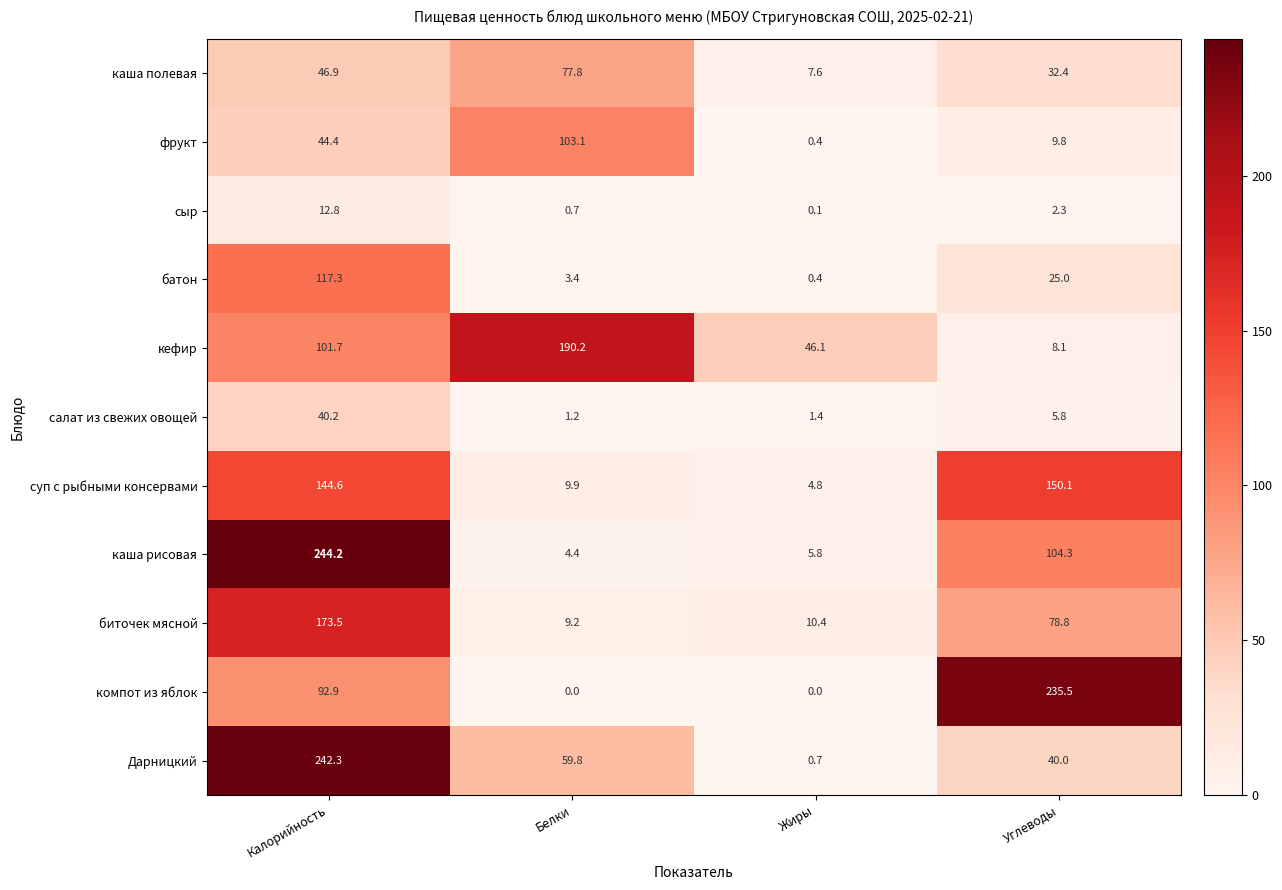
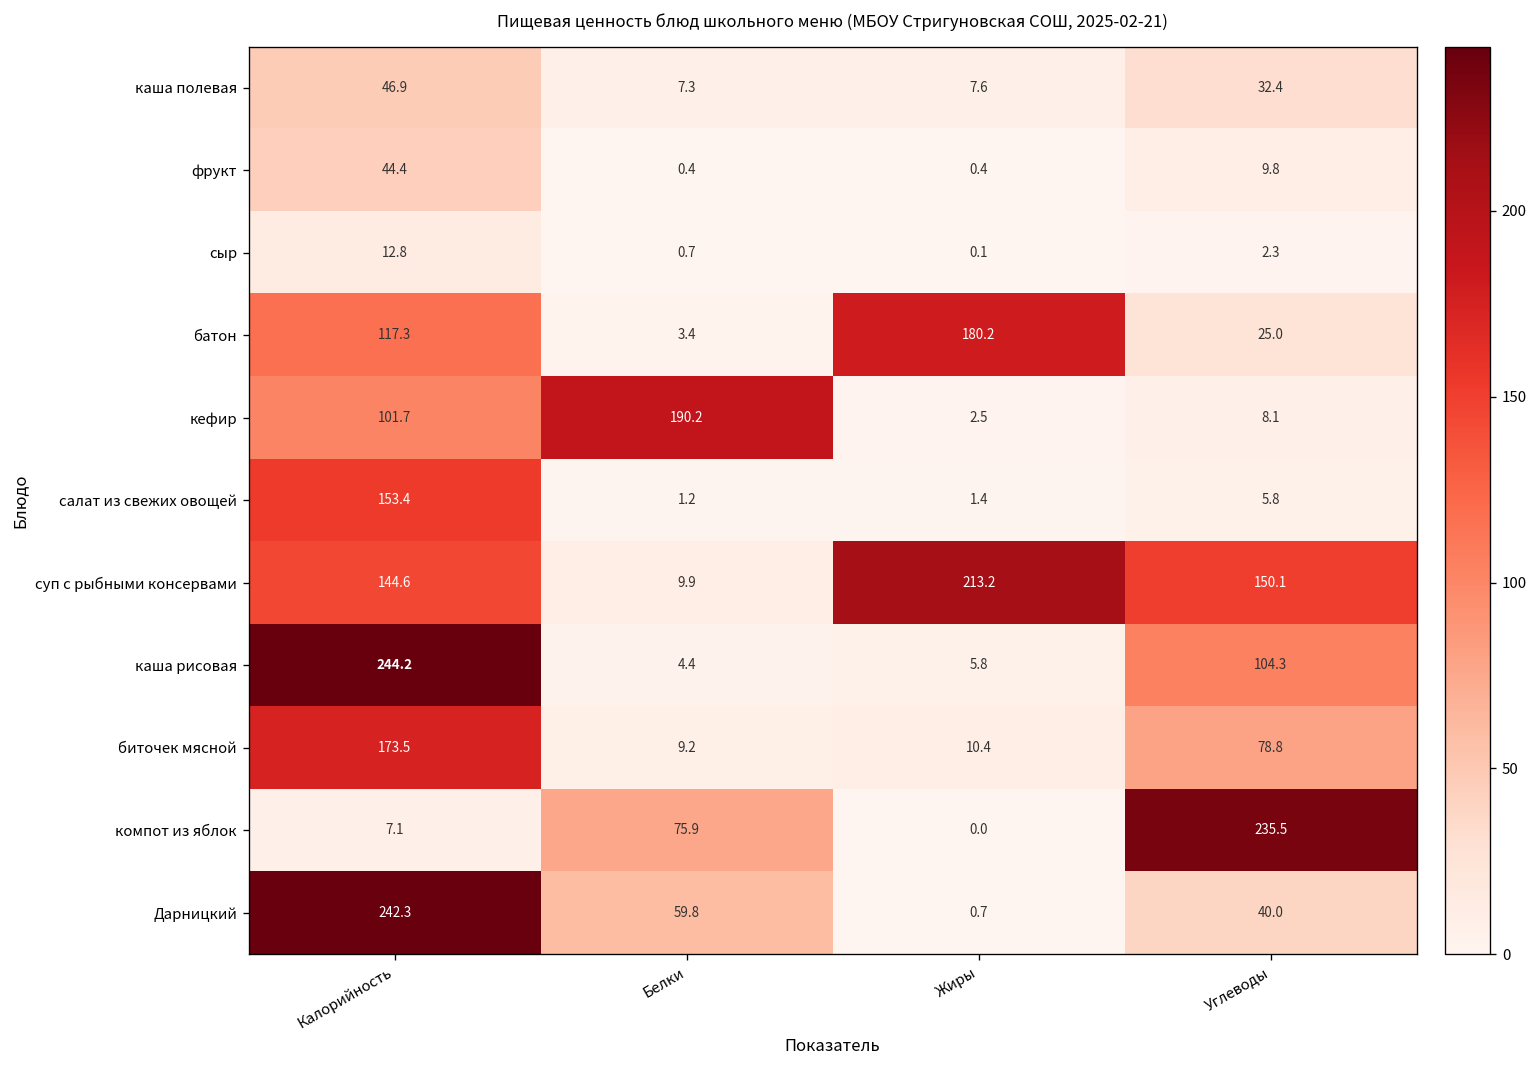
каша полевая, Белки: 77.8 -> 7.3
фрукт, Белки: 103.1 -> 0.4
батон, Жиры: 0.4 -> 180.2
кефир, Жиры: 46.1 -> 2.5
салат из свежих овощей, Калорийность: 40.2 -> 153.4
суп с рыбными консервами, Жиры: 4.8 -> 213.2
компот из яблок, Калорийность: 92.9 -> 7.1
компот из яблок, Белки: 0.0 -> 75.9
